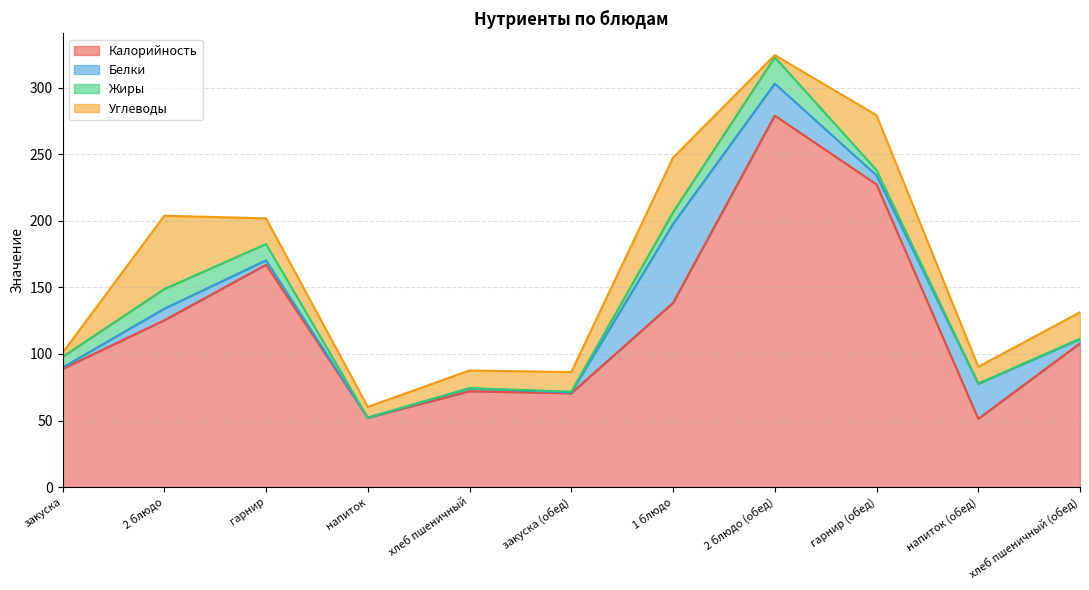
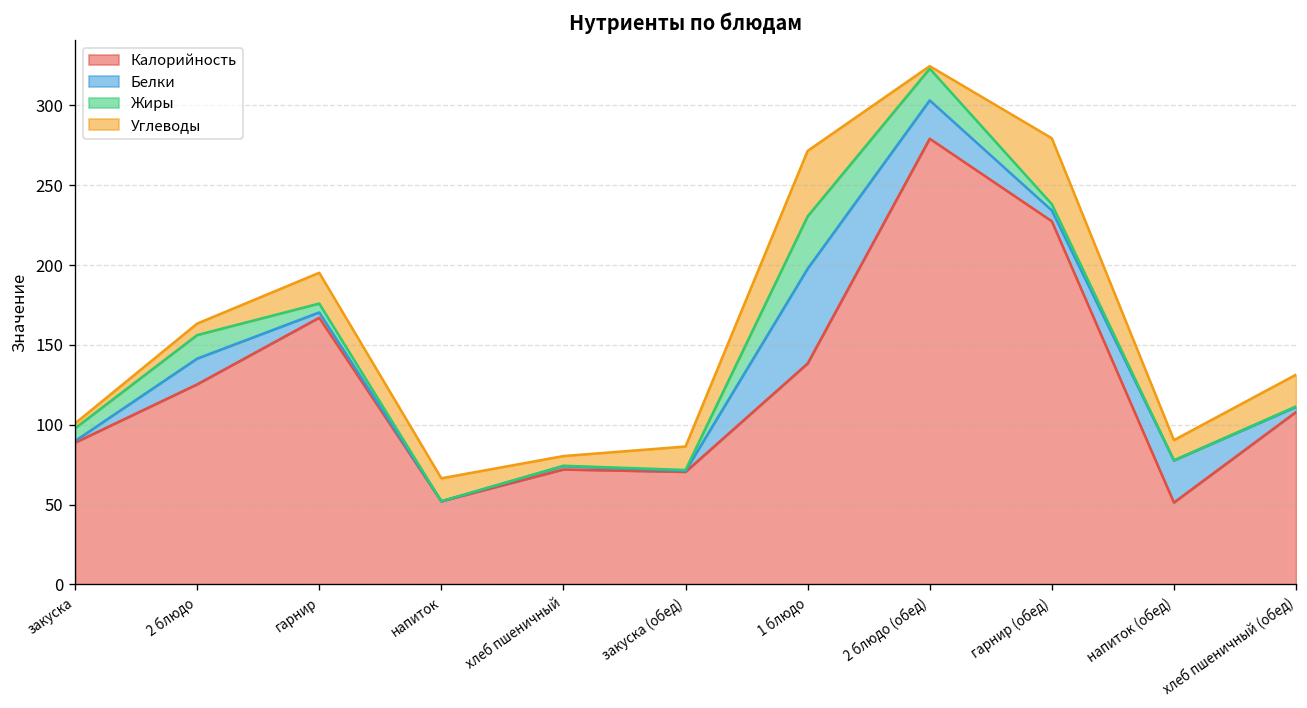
Белки, 2 блюдо: 9 -> 16
Углеводы, 2 блюдо: 55 -> 7
Жиры, гарнир: 12 -> 6
Углеводы, напиток: 8 -> 14
Углеводы, хлеб пшеничный: 13 -> 6
Жиры, 1 блюдо: 9 -> 33
